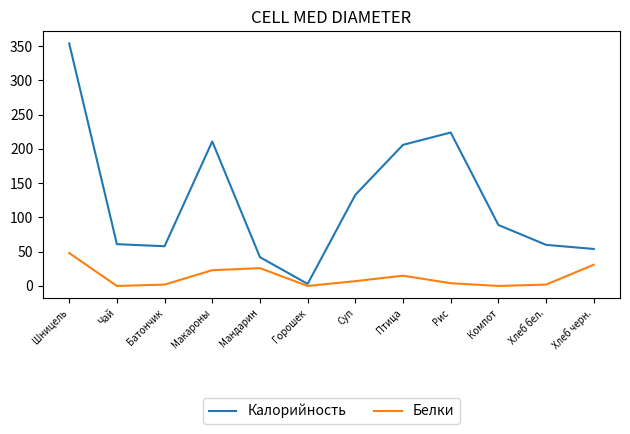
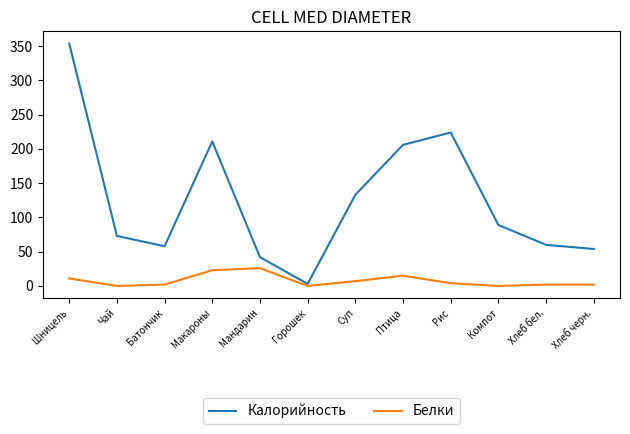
Белки, Шницель: 50 -> 10
Калорийность, Чай: 60 -> 70
Белки, Хлеб черн.: 30 -> 0
